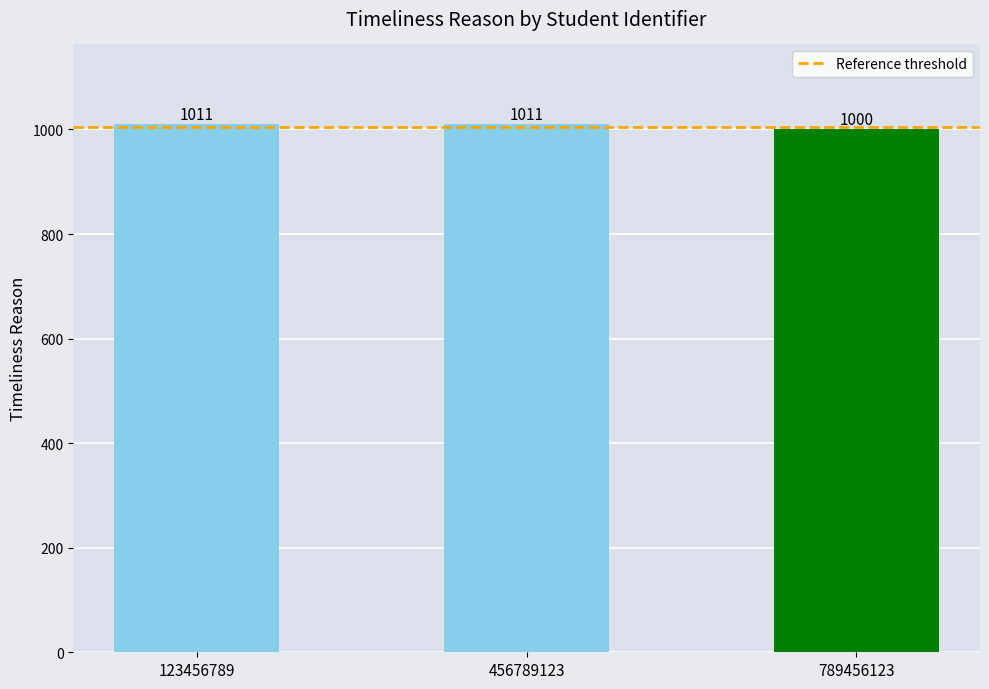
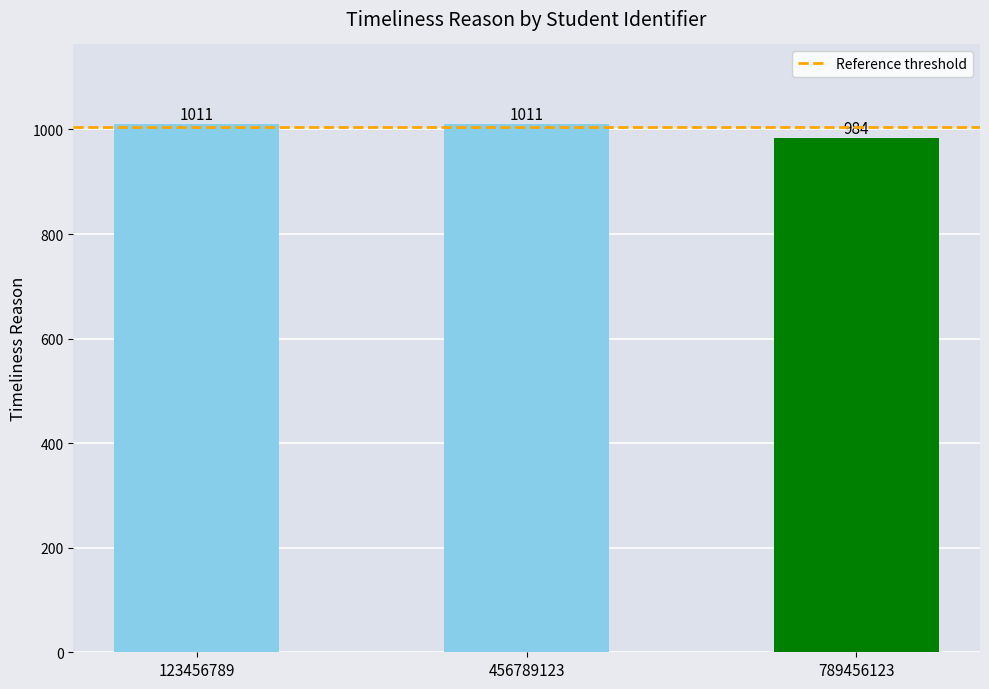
789456123: 1000 -> 984
